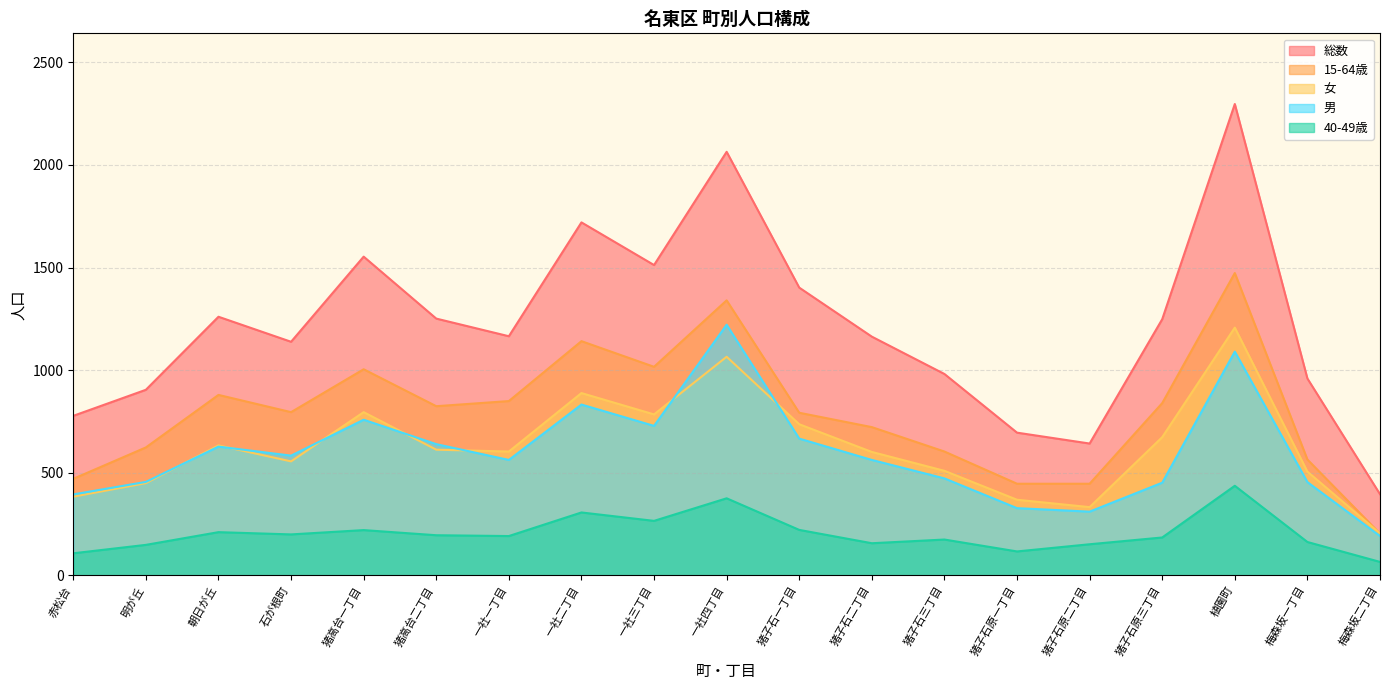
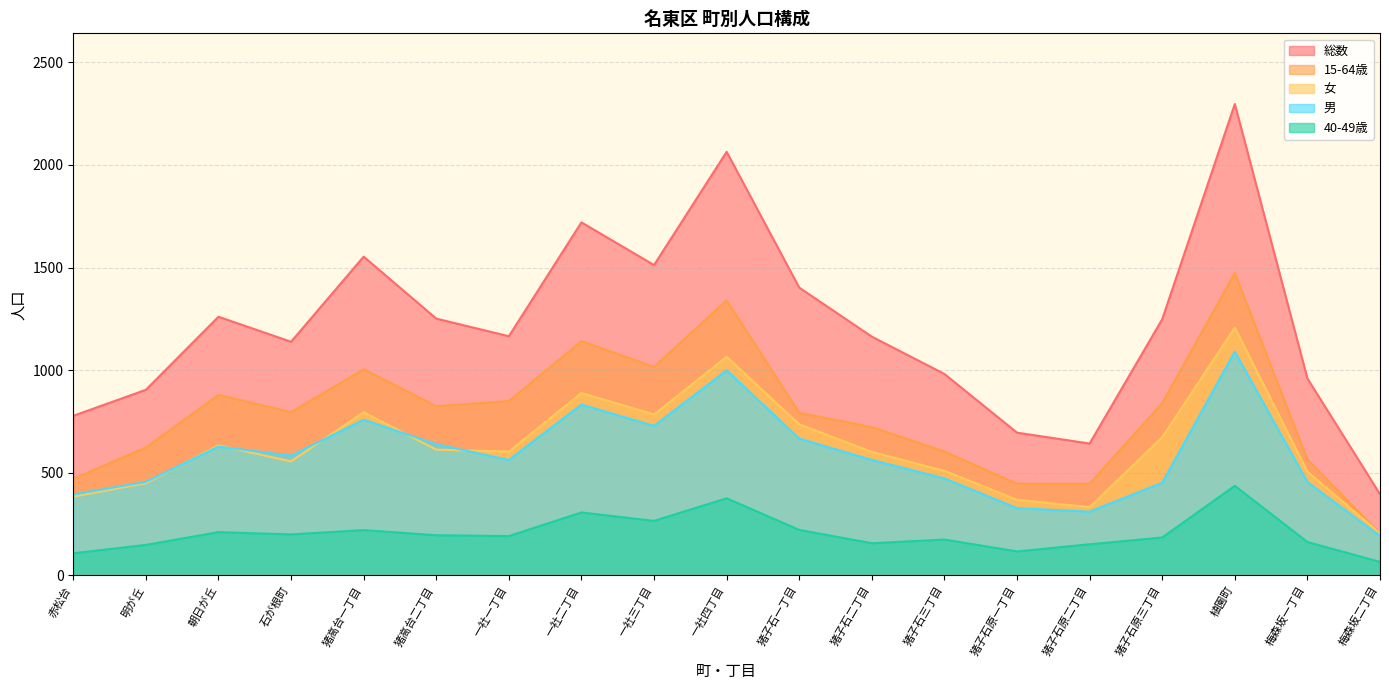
男, 一社四丁目: 1220 -> 1000
